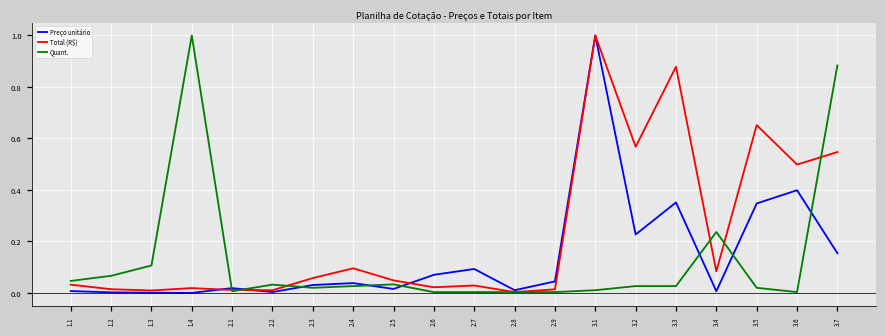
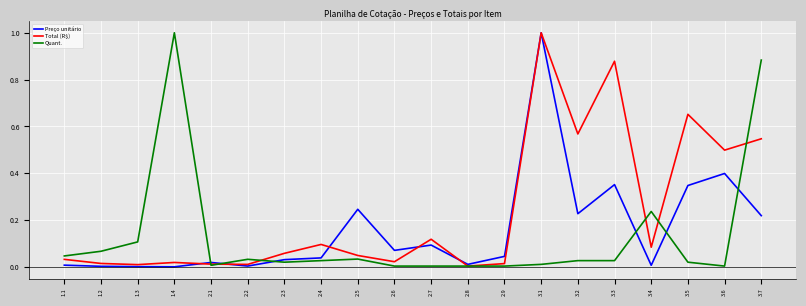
Preço unitário, 2.5: 0.02 -> 0.25
Total (R$), 2.7: 0.03 -> 0.12
Preço unitário, 3.7: 0.15 -> 0.22
